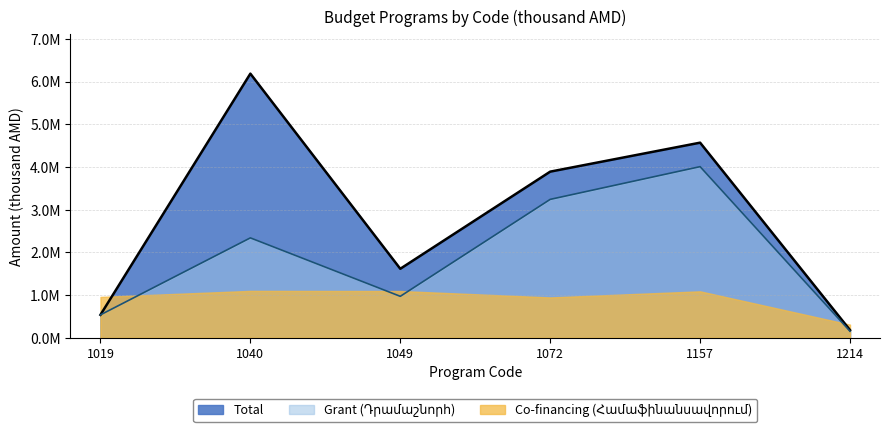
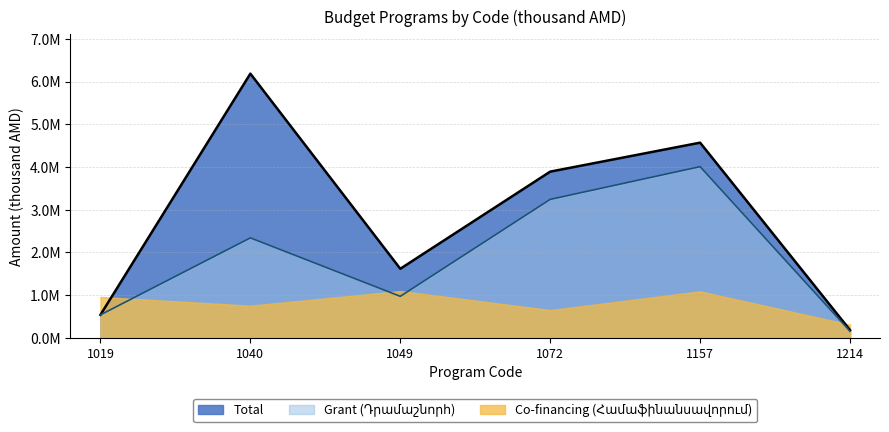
Co-financing (Համաֆինանսավորում), 1040: 1100000 -> 800000
Co-financing (Համաֆինանսավորում), 1072: 900000 -> 600000
